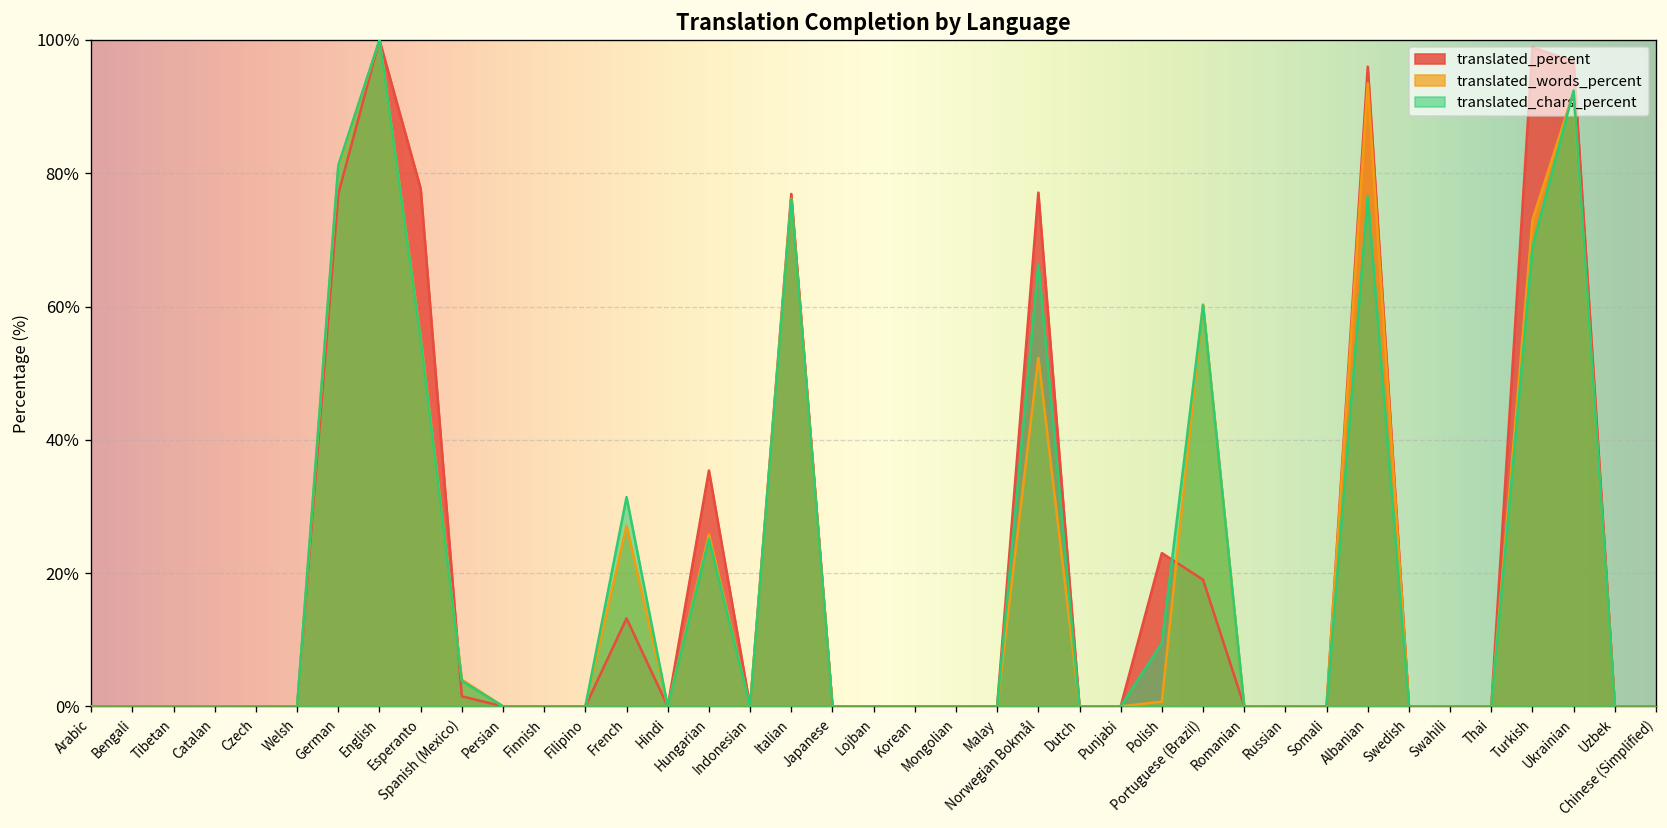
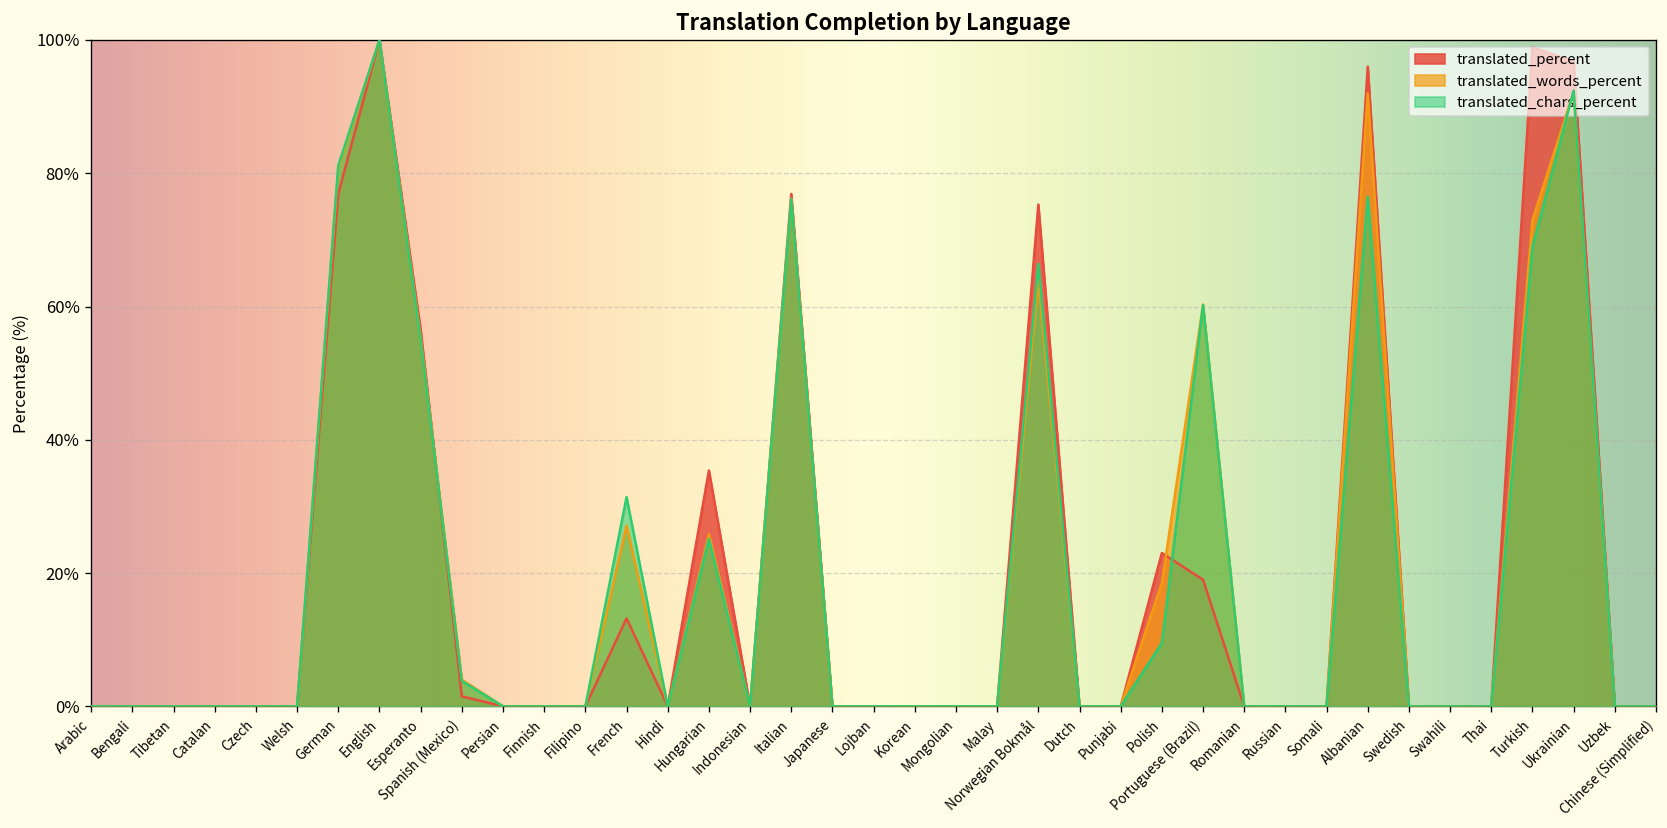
translated_percent, Esperanto: 78% -> 57%
translated_percent, Norwegian Bokmål: 77% -> 75%
translated_words_percent, Norwegian Bokmål: 52% -> 64%
translated_words_percent, Polish: 1% -> 19%
translated_words_percent, Albanian: 94% -> 92%
